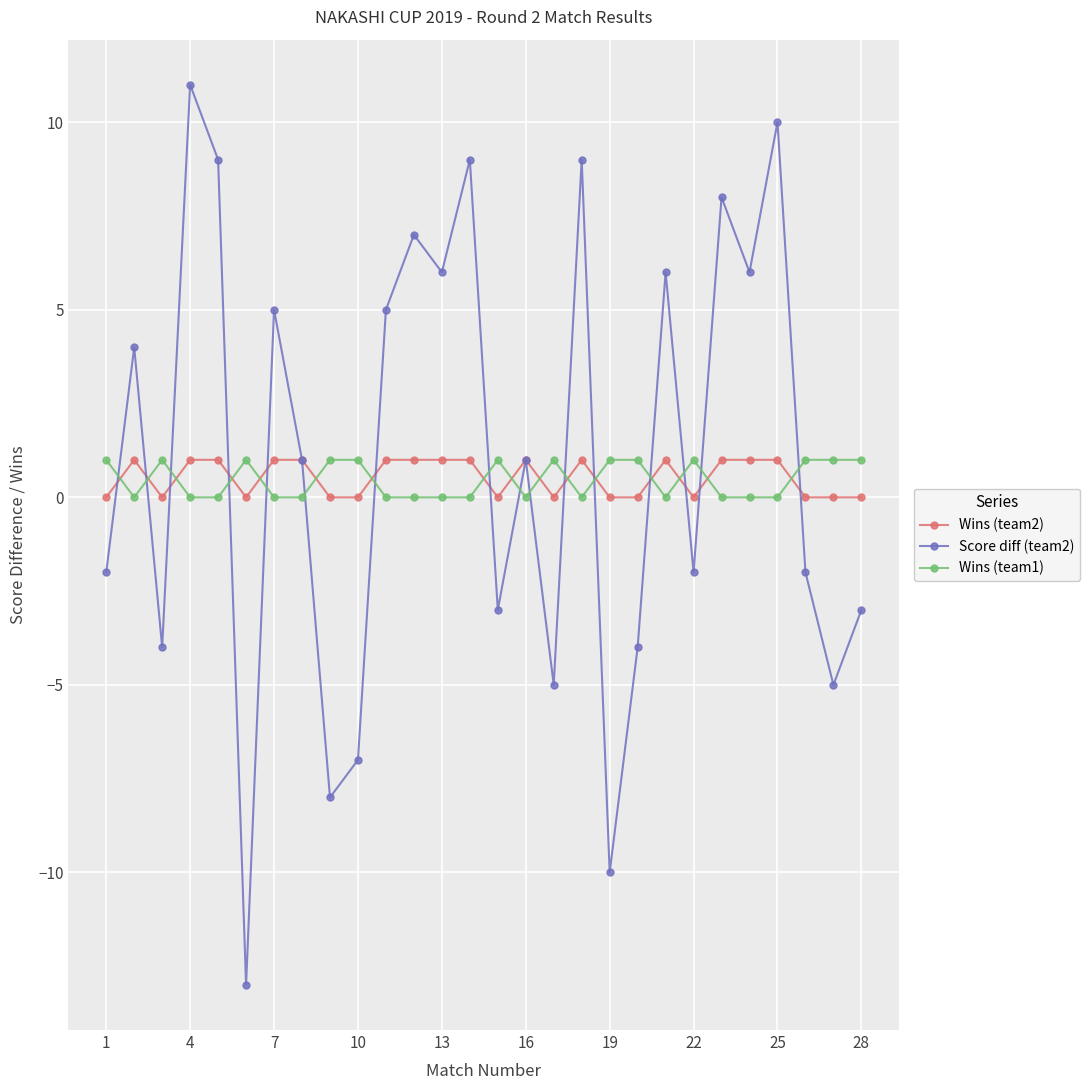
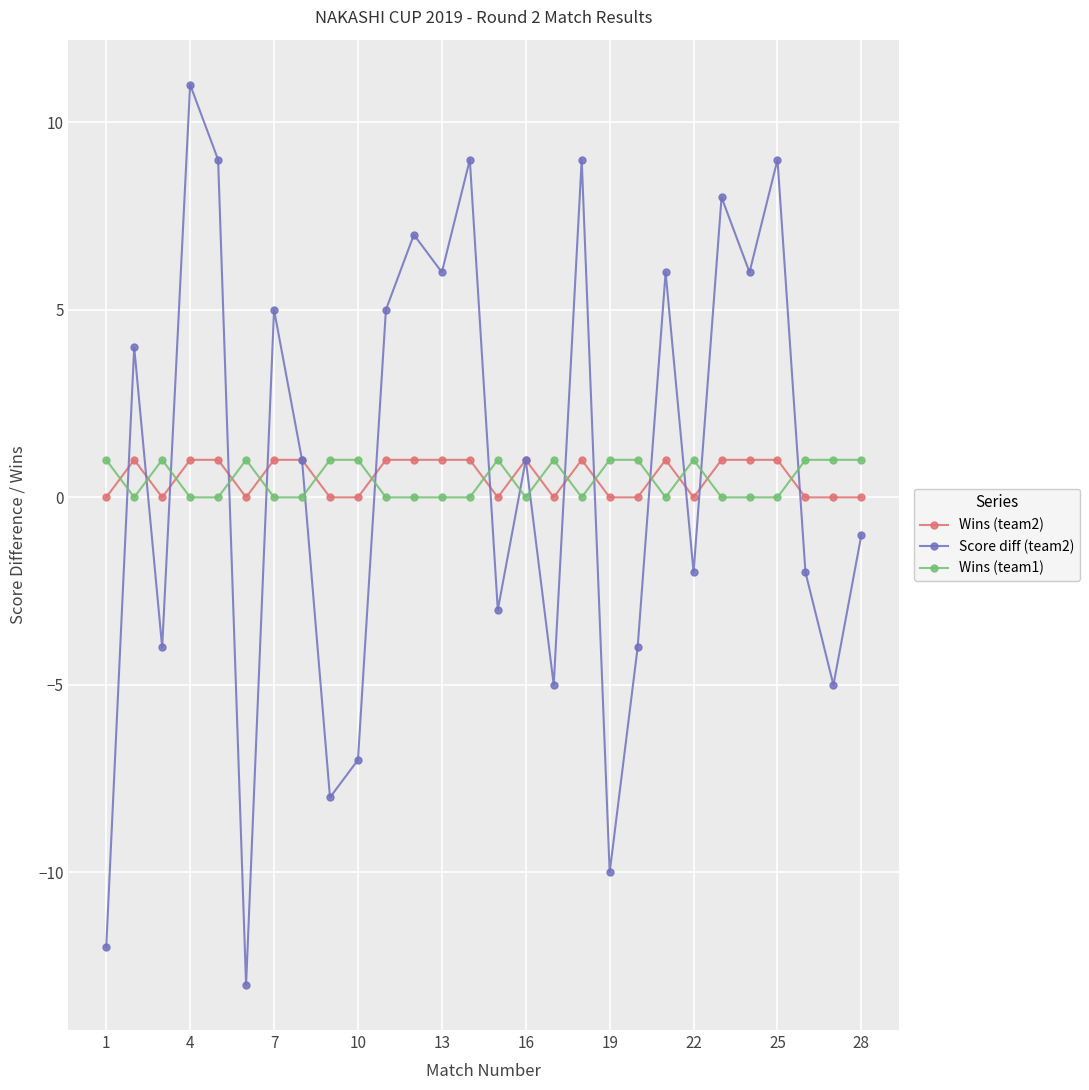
Score diff (team2), 1: -2 -> -12
Score diff (team2), 25: 10 -> 9
Score diff (team2), 28: -3 -> -1
